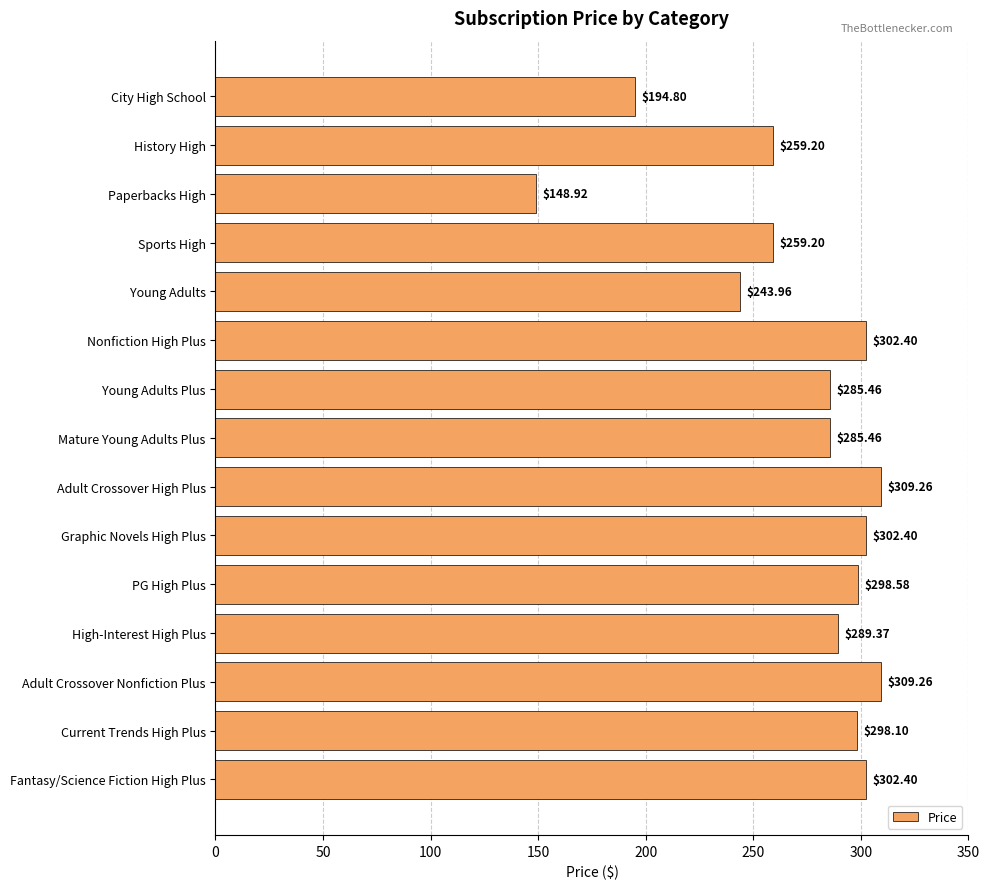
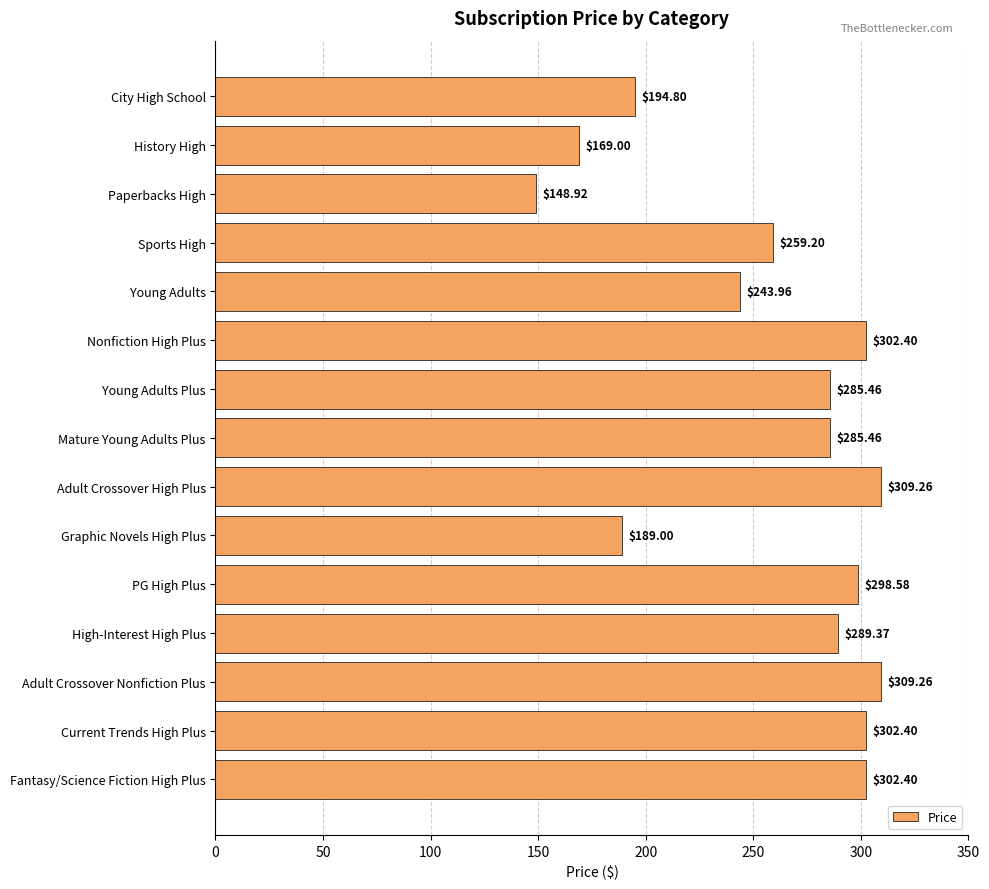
History High: $259.20 -> $169.00
Graphic Novels High Plus: $302.40 -> $189.00
Current Trends High Plus: $298.10 -> $302.40
